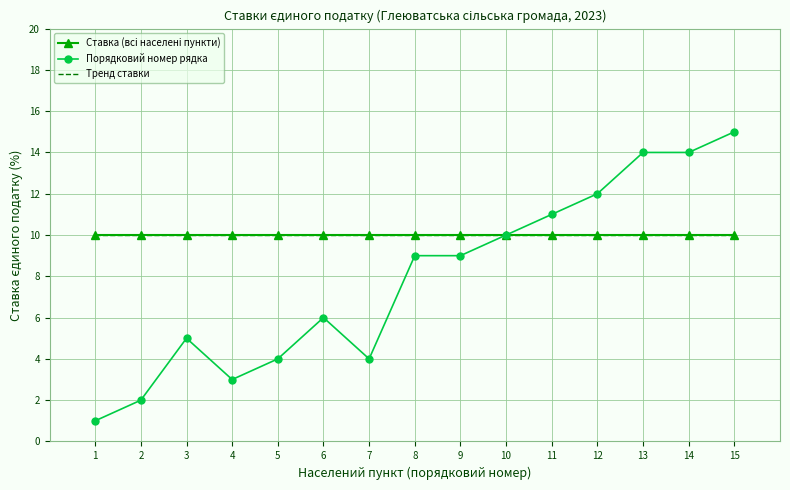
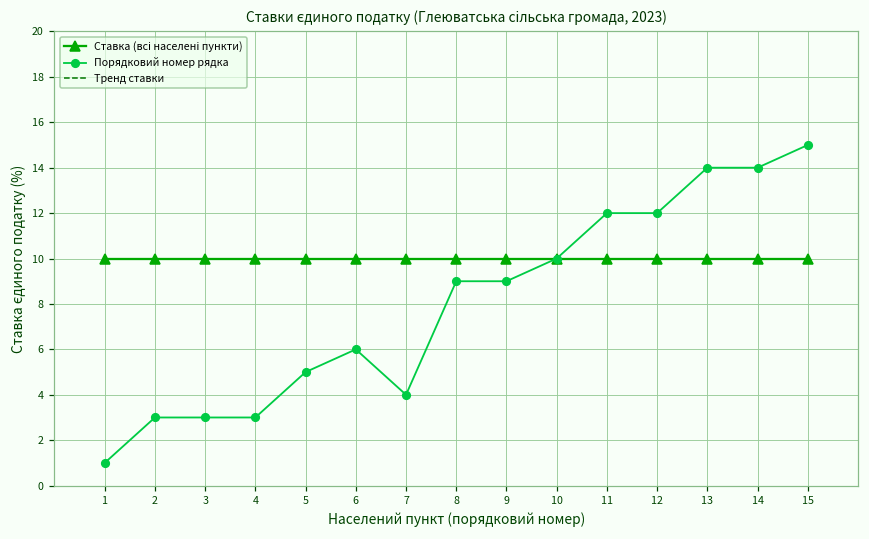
Порядковий номер рядка, 2: 2 -> 3
Порядковий номер рядка, 3: 5 -> 3
Порядковий номер рядка, 5: 4 -> 5
Порядковий номер рядка, 11: 11 -> 12
